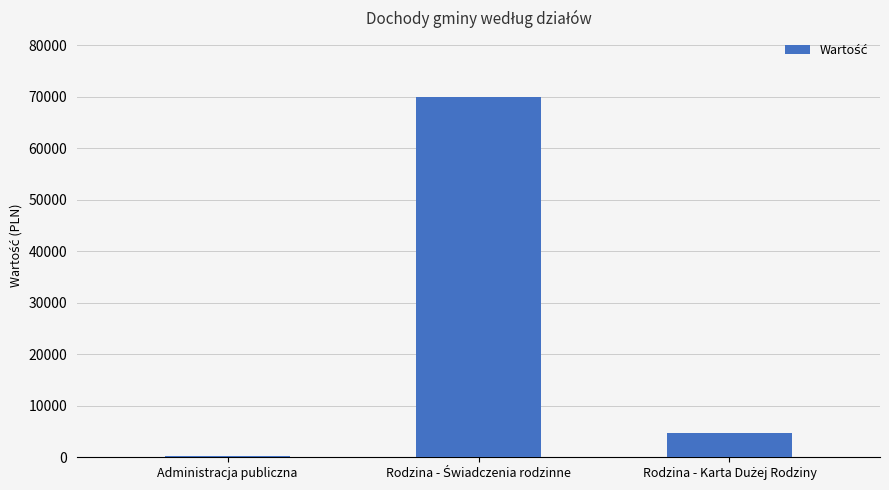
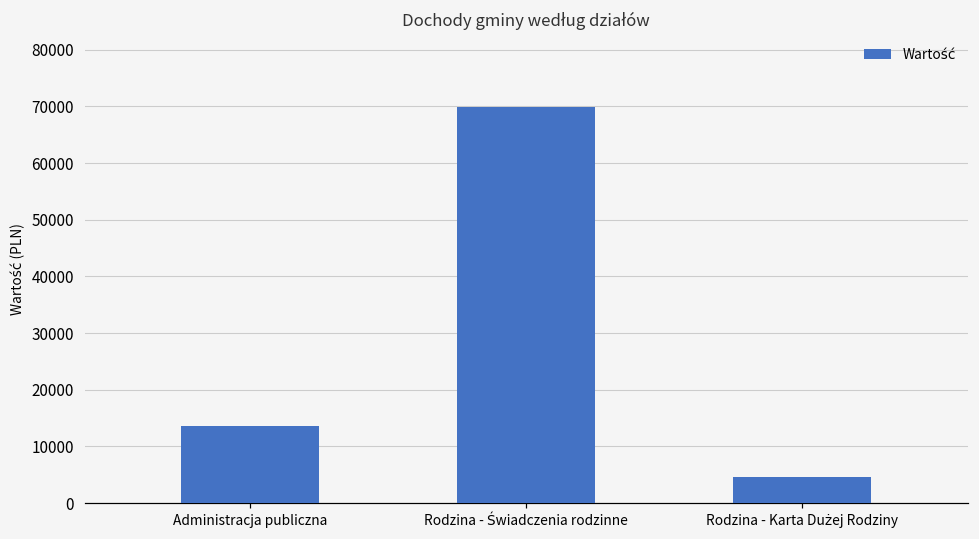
Administracja publiczna: 0 -> 14000
